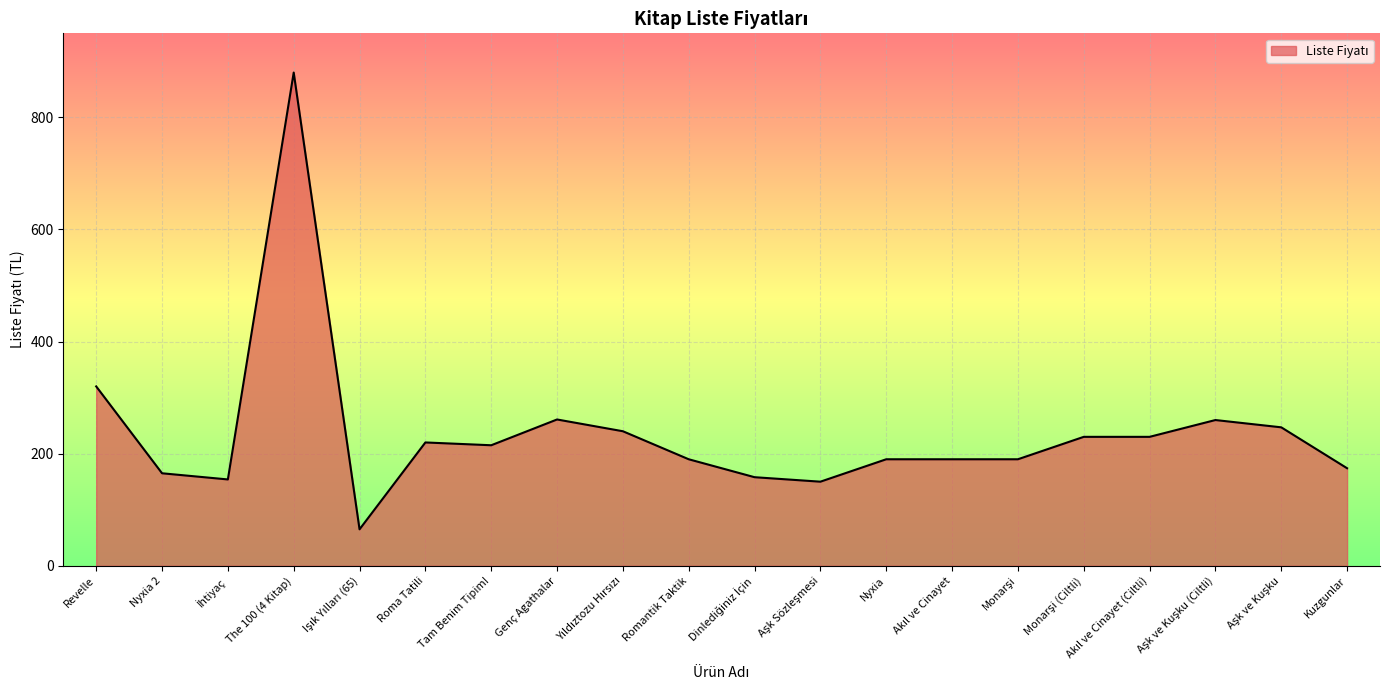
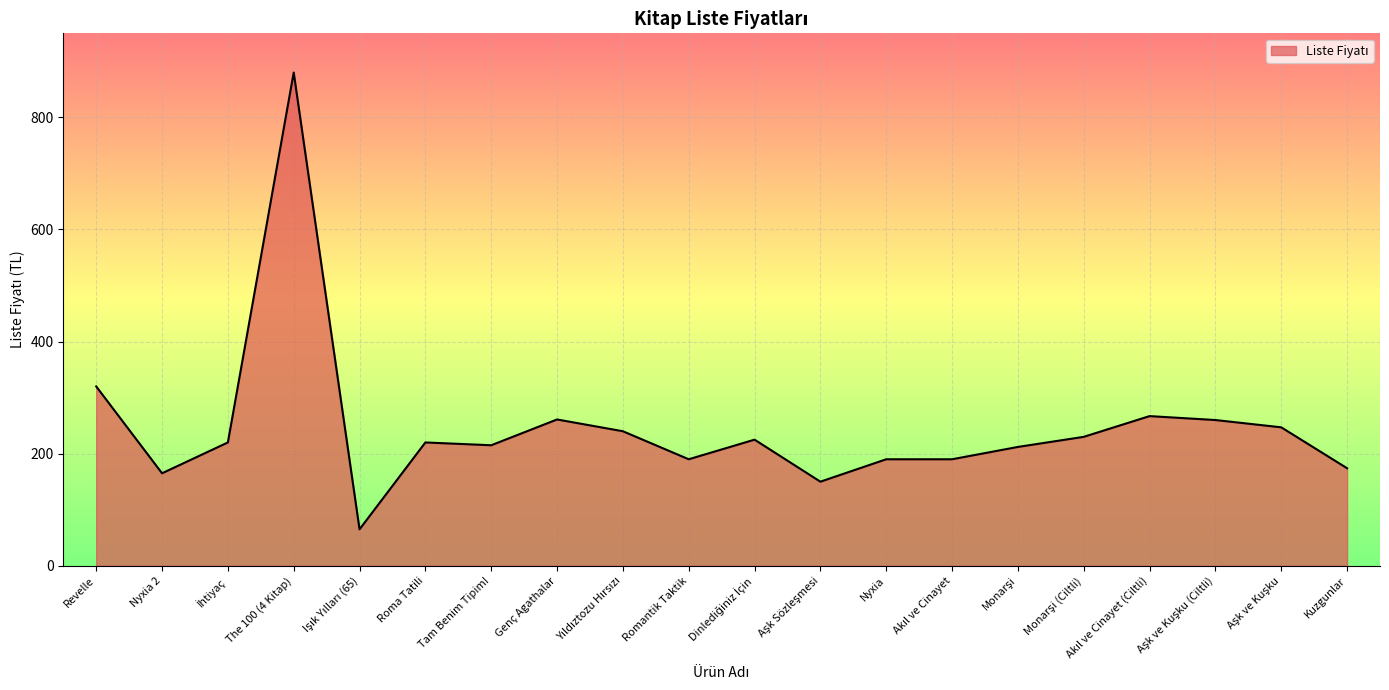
İhtiyaç: 150 -> 220
Dinlediğiniz İçin: 160 -> 230
Monarşi: 190 -> 210
Akıl ve Cinayet (Ciltli): 230 -> 270
